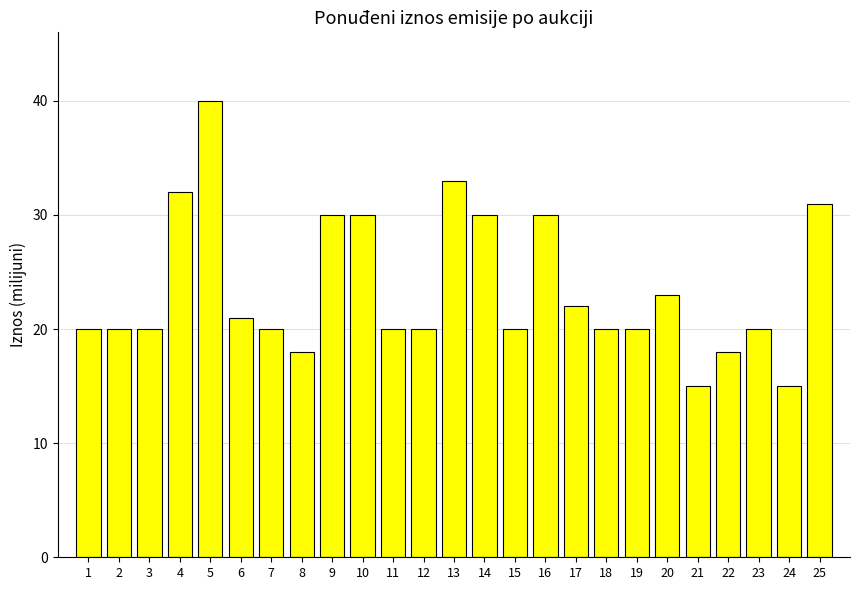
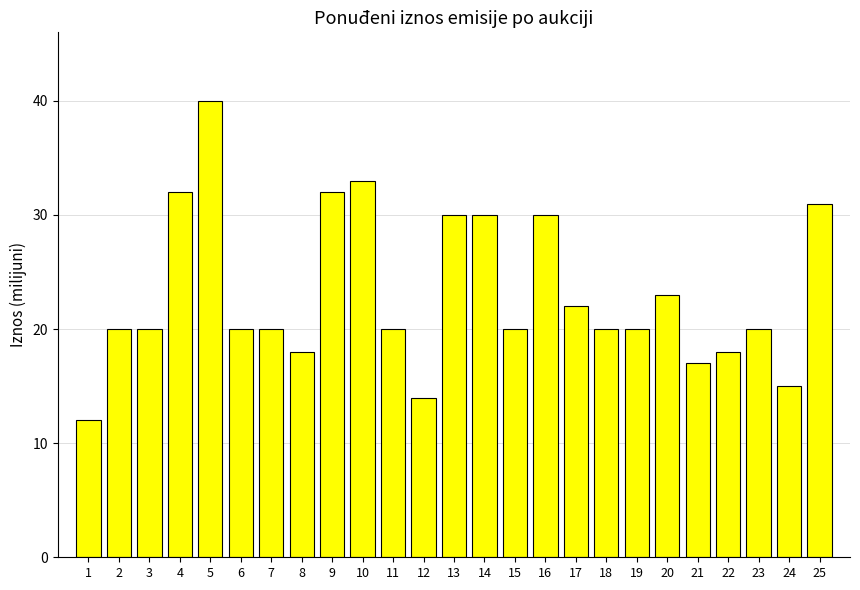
1: 20 -> 12
6: 21 -> 20
9: 30 -> 32
10: 30 -> 33
12: 20 -> 14
13: 33 -> 30
21: 15 -> 17
